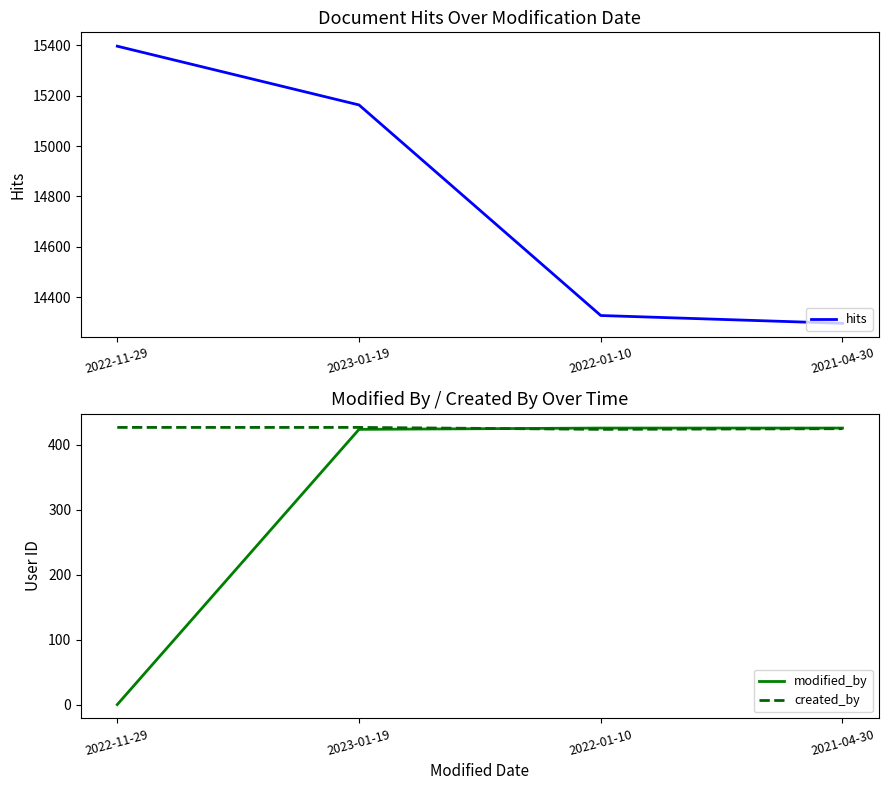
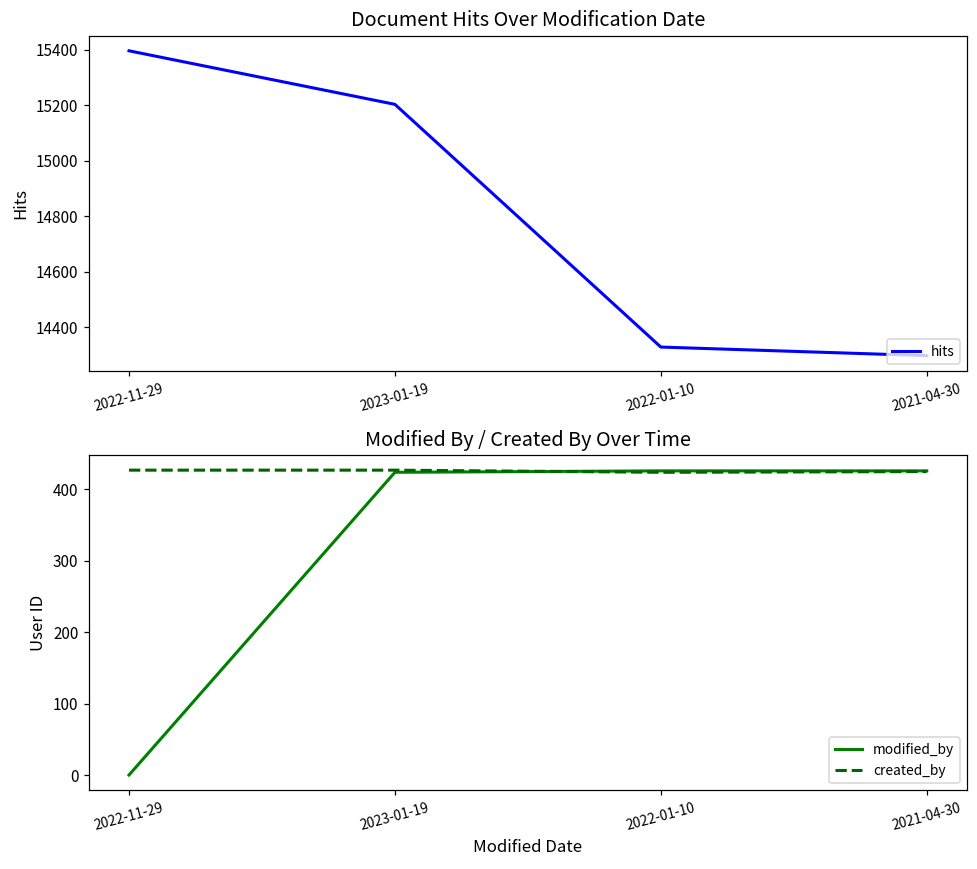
Document Hits Over Modification Date, 2023-01-19: 15160 -> 15200
